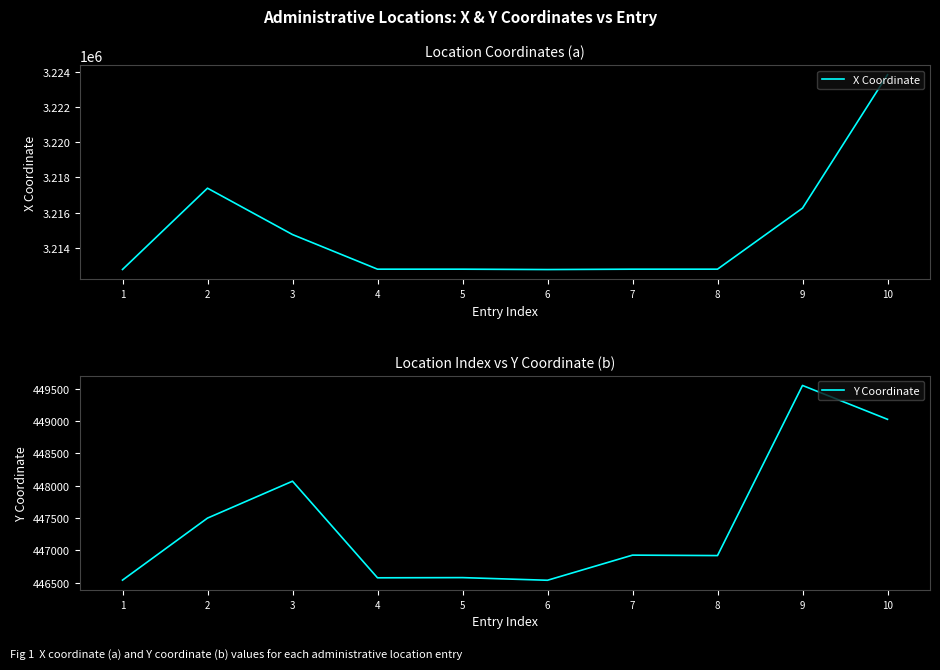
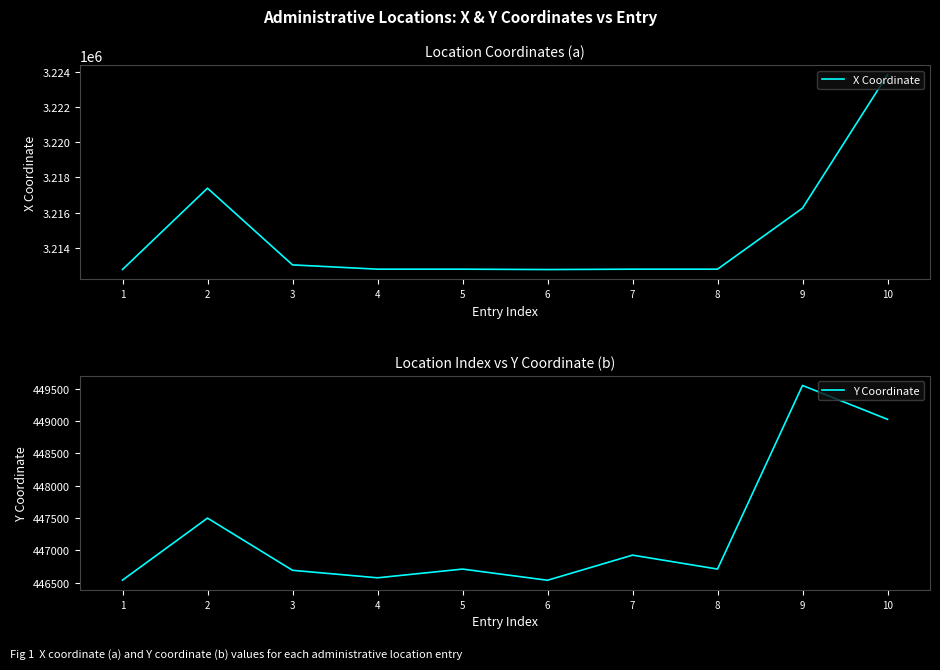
Location Coordinates (a), 3: 3214700 -> 3213000
Location Index vs Y Coordinate (b), 3: 448100 -> 446700
Location Index vs Y Coordinate (b), 5: 446600 -> 446700
Location Index vs Y Coordinate (b), 8: 446900 -> 446700
